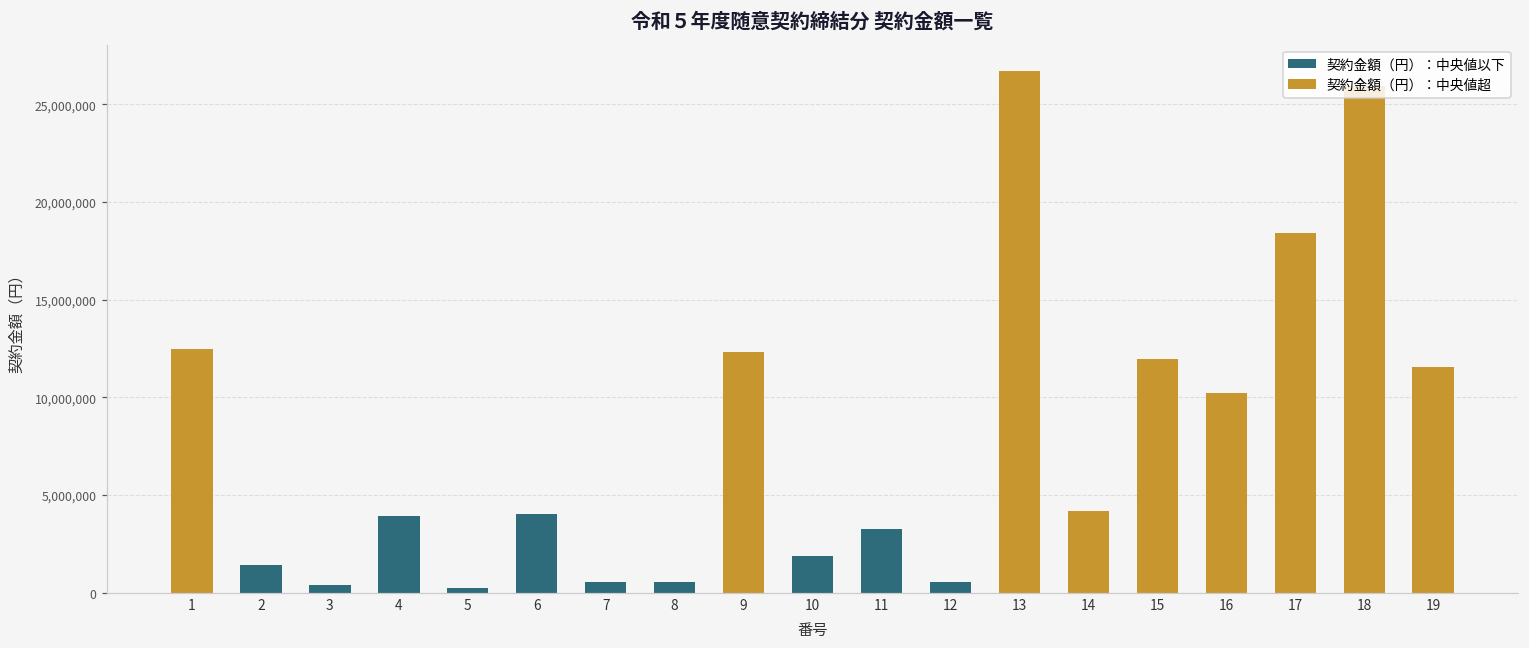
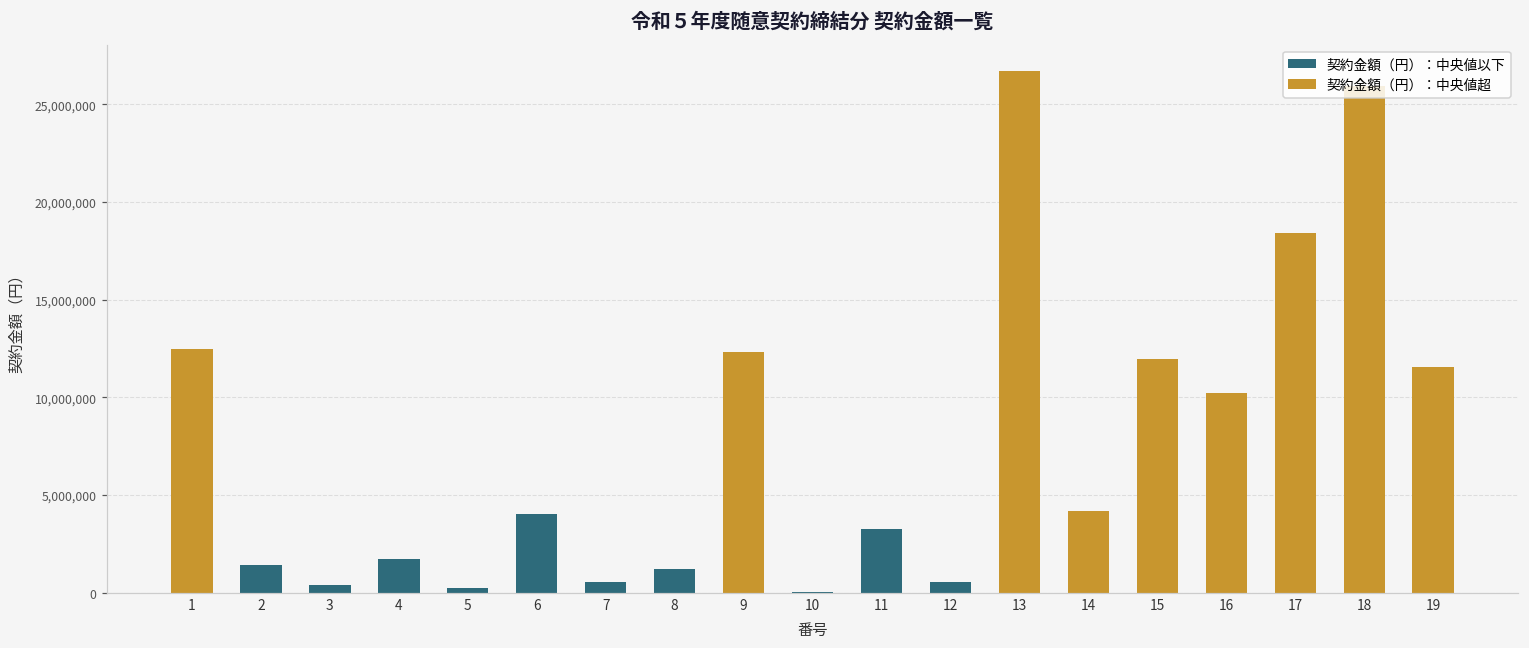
4: 3,900,000 -> 1,700,000
8: 500,000 -> 1,200,000
10: 1,900,000 -> 0
